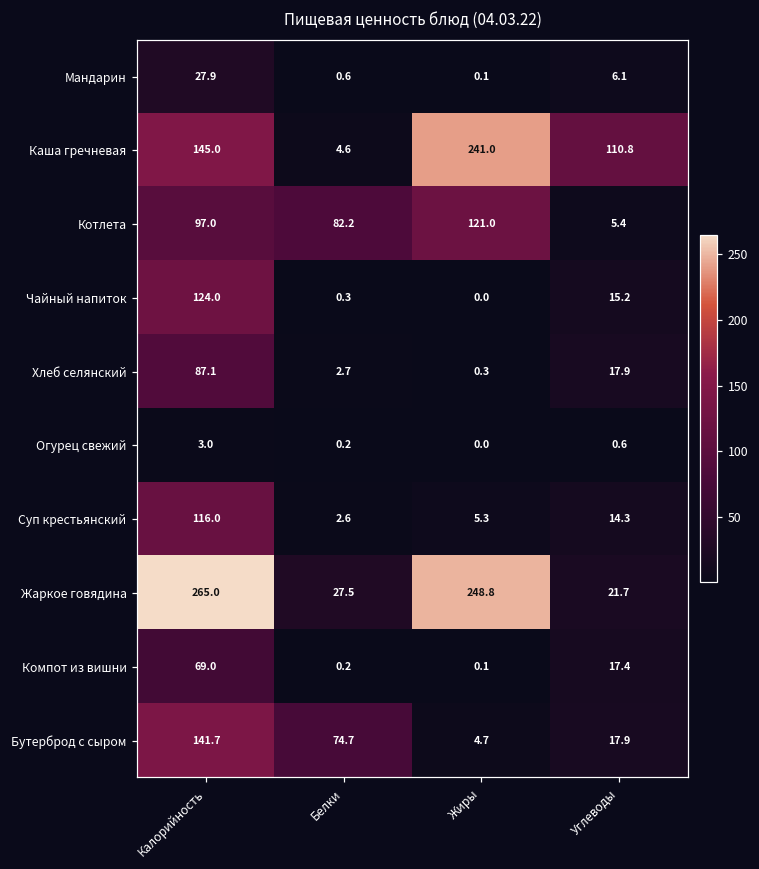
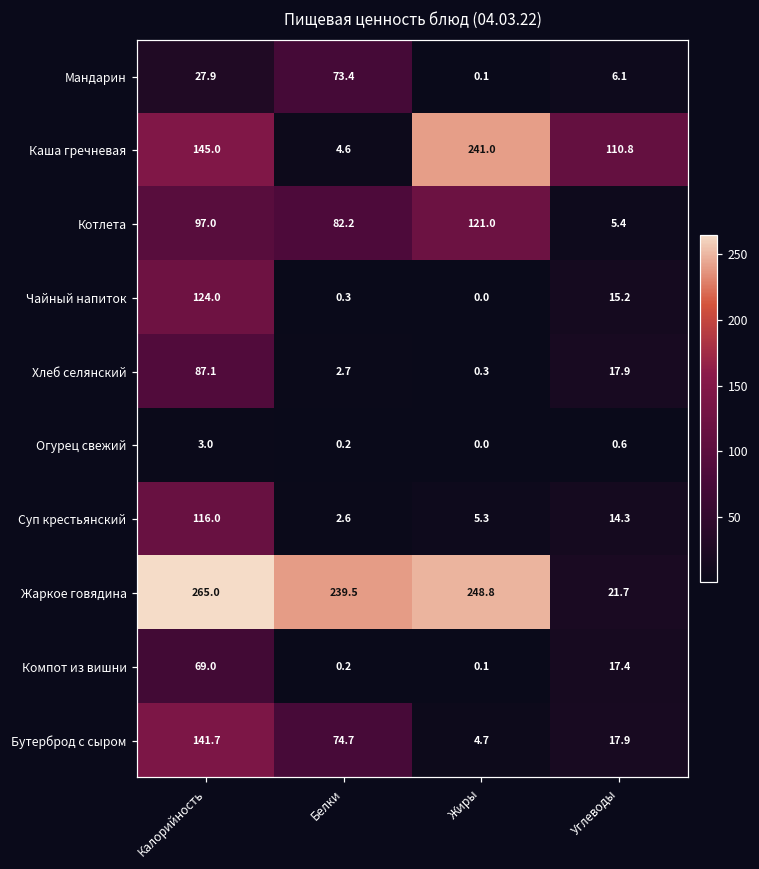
Мандарин, Белки: 0.6 -> 73.4
Жаркое говядина, Белки: 27.5 -> 239.5
